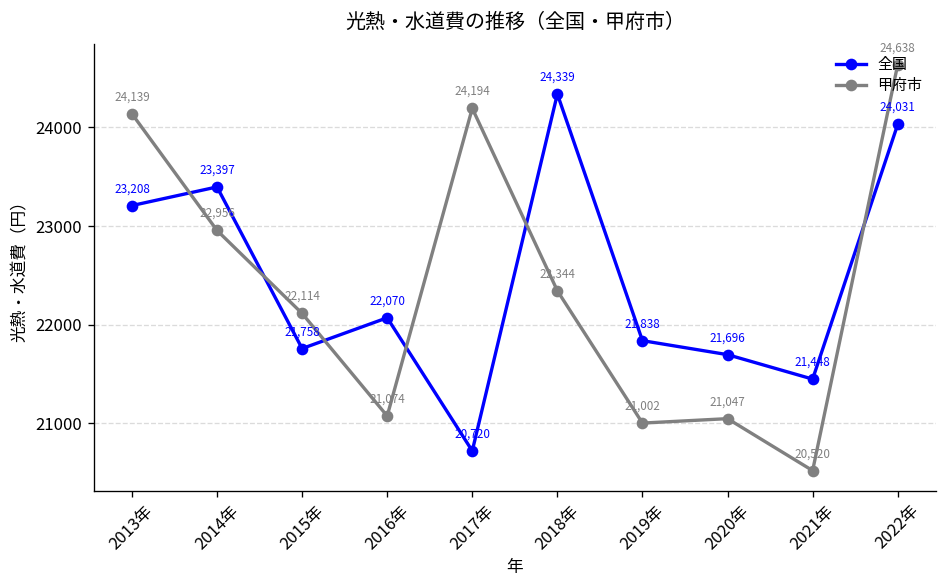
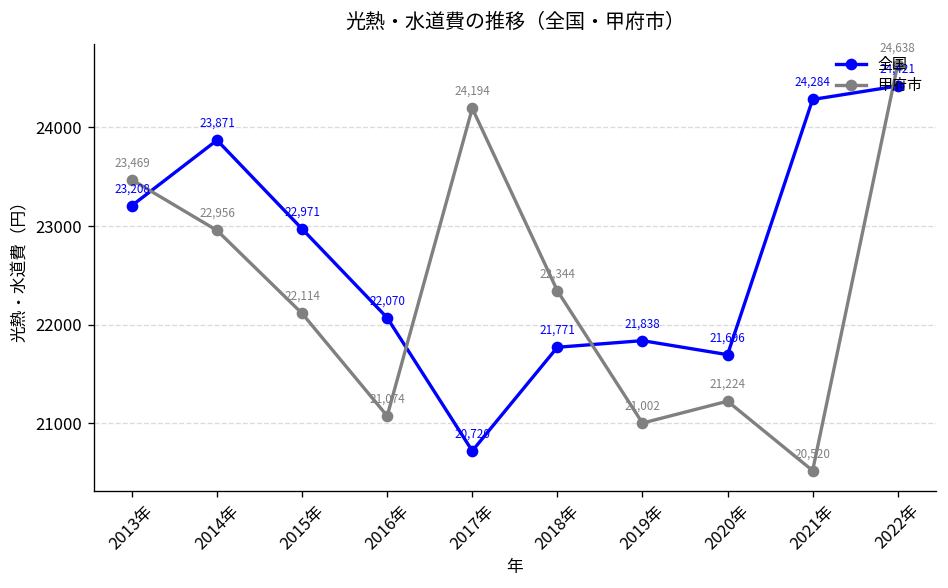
甲府市, 2013年: 24,139 -> 23,469
全国, 2014年: 23,397 -> 23,871
全国, 2015年: 21,758 -> 22,971
全国, 2018年: 24,339 -> 21,771
甲府市, 2020年: 21,047 -> 21,224
全国, 2021年: 21,448 -> 24,284
全国, 2022年: 24,031 -> 24,421
